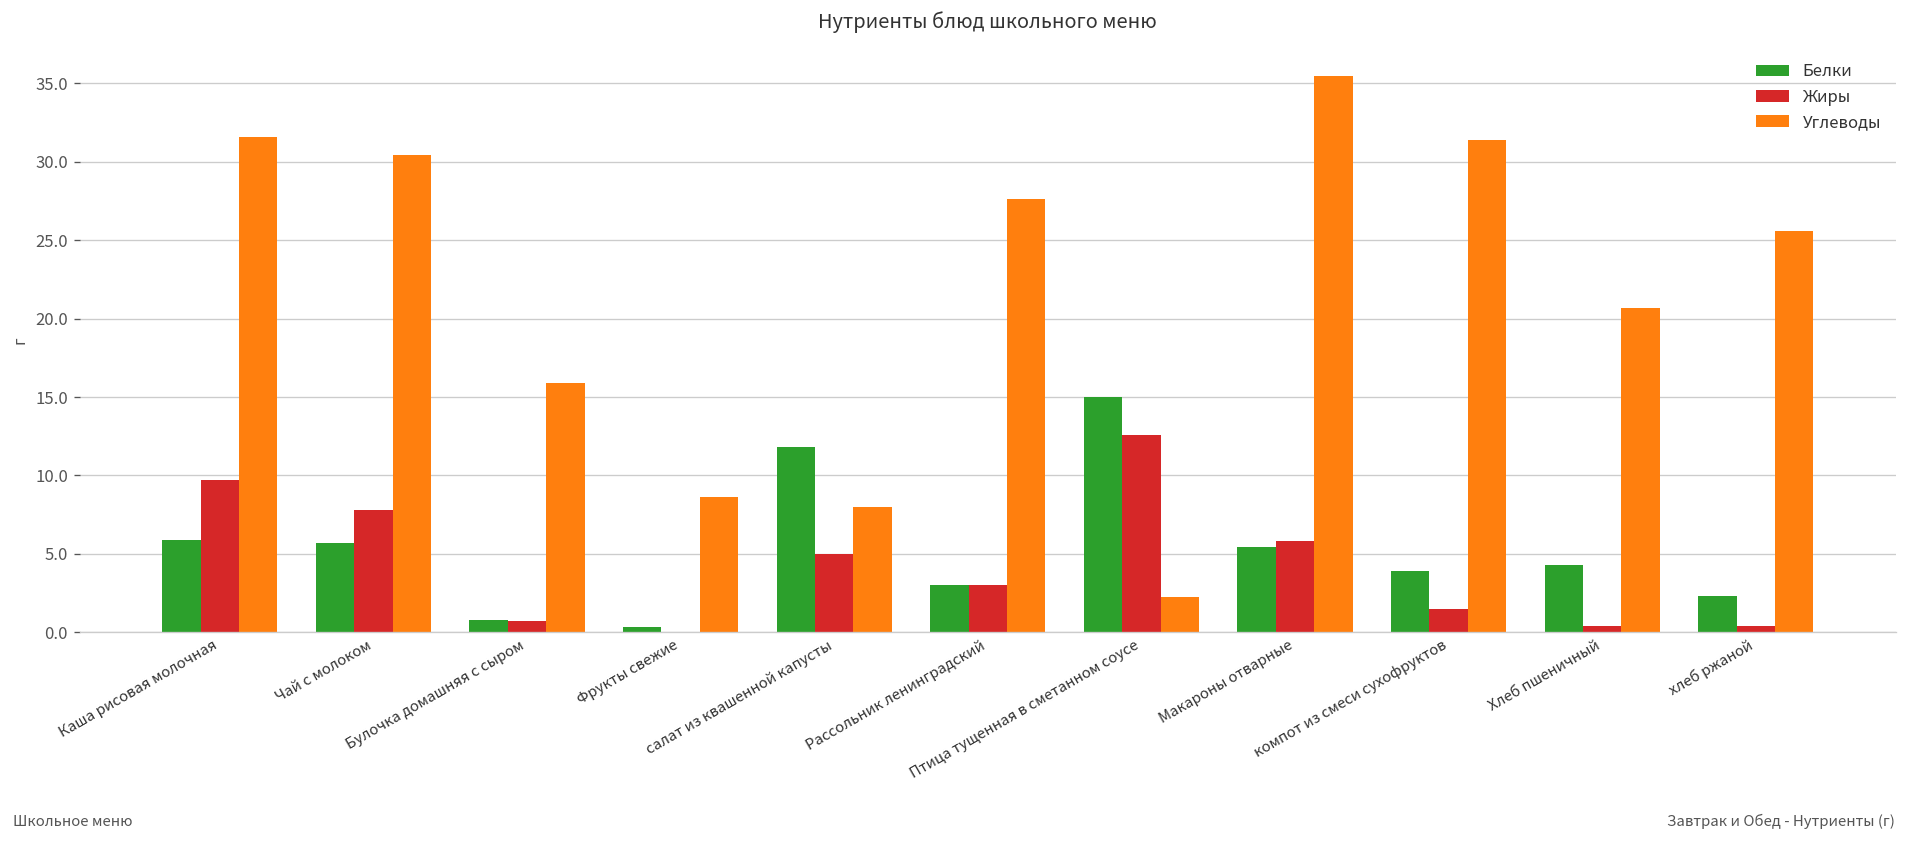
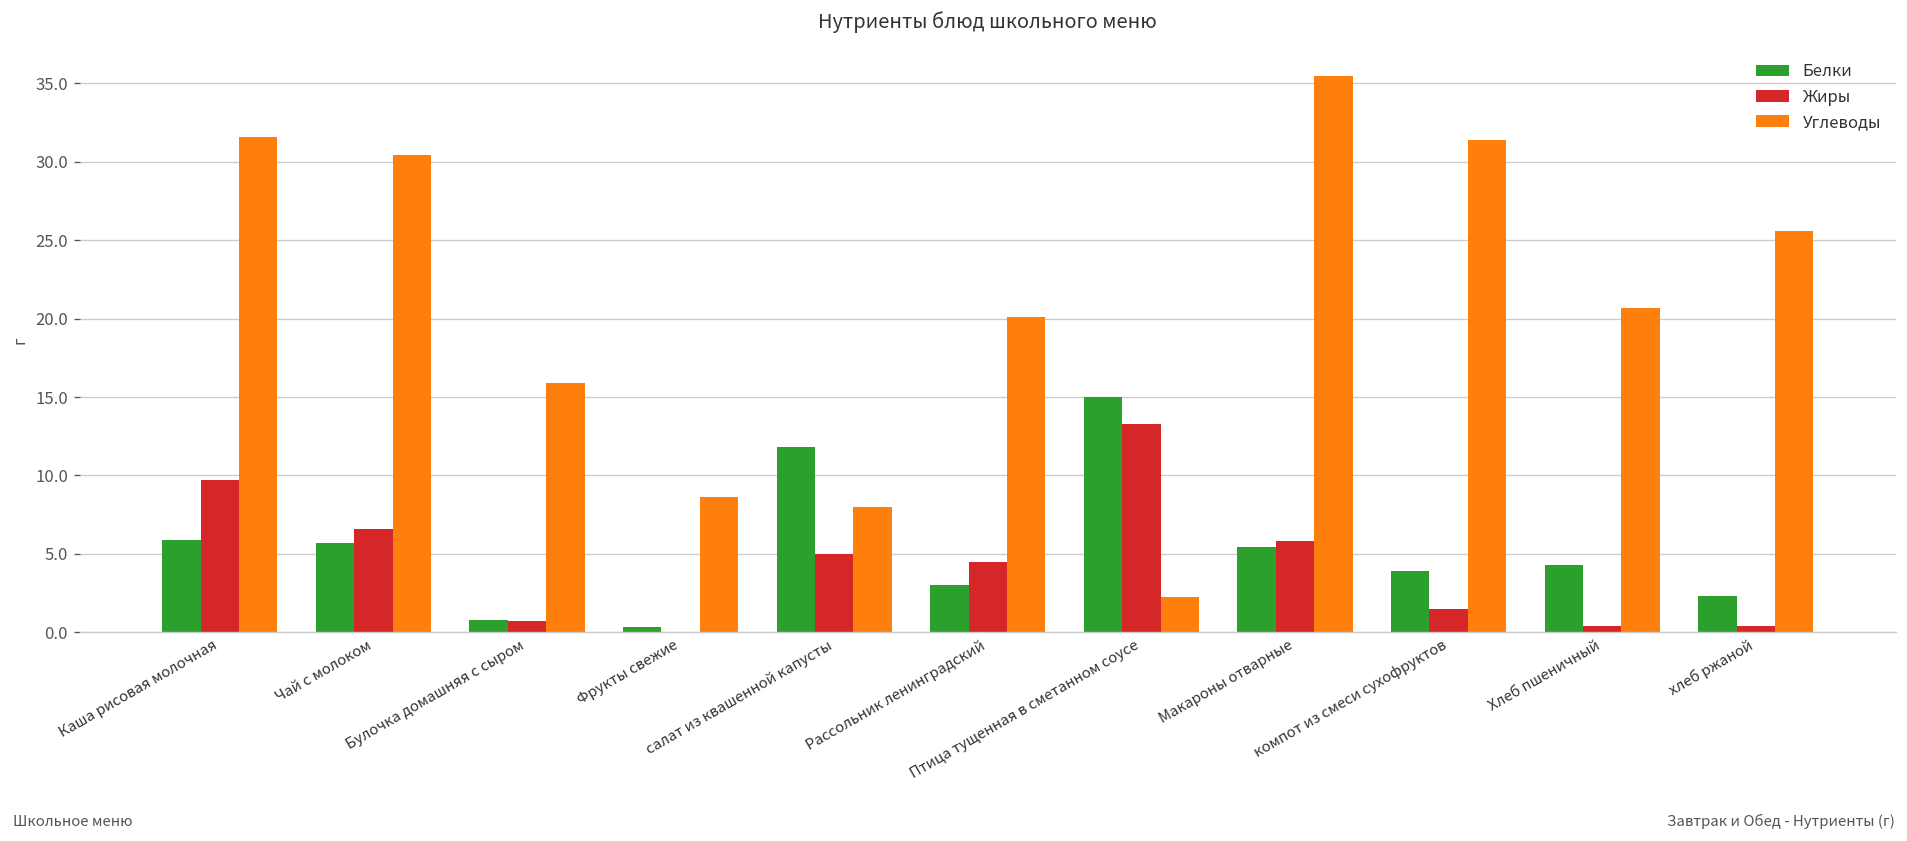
Жиры, Чай с молоком: 7.8 -> 6.6
Жиры, Рассольник ленинградский: 3.0 -> 4.5
Углеводы, Рассольник ленинградский: 27.6 -> 20.1
Жиры, Птица тущенная в сметанном соусе: 12.6 -> 13.3
